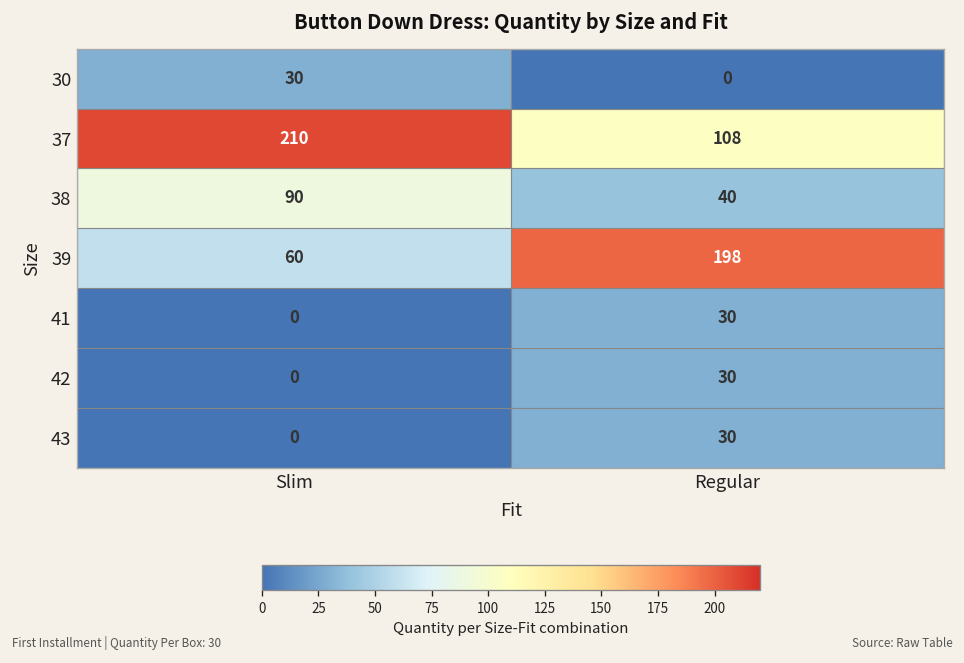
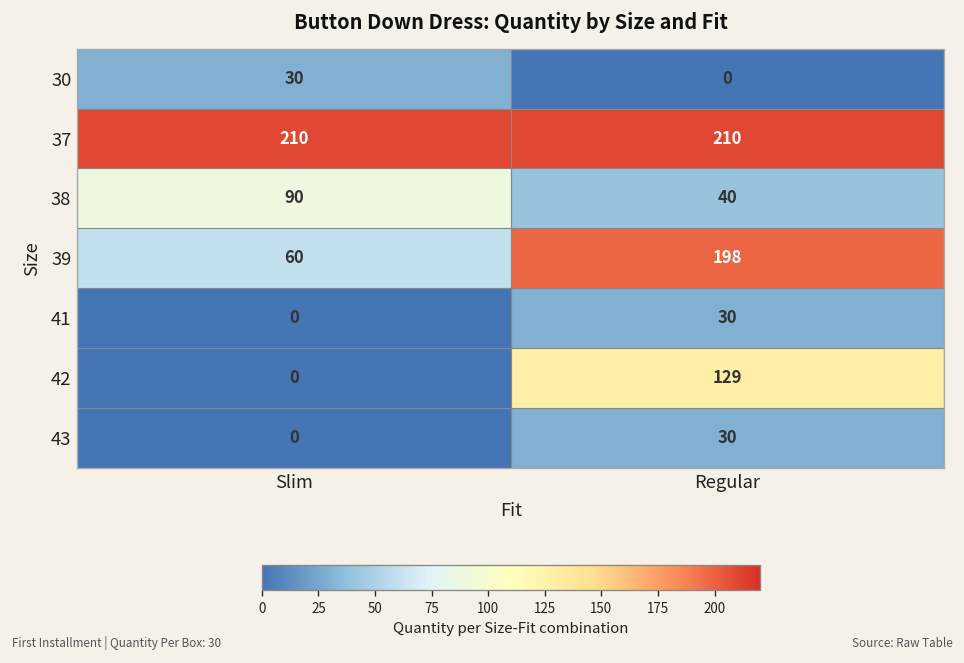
37, Regular: 108 -> 210
42, Regular: 30 -> 129
